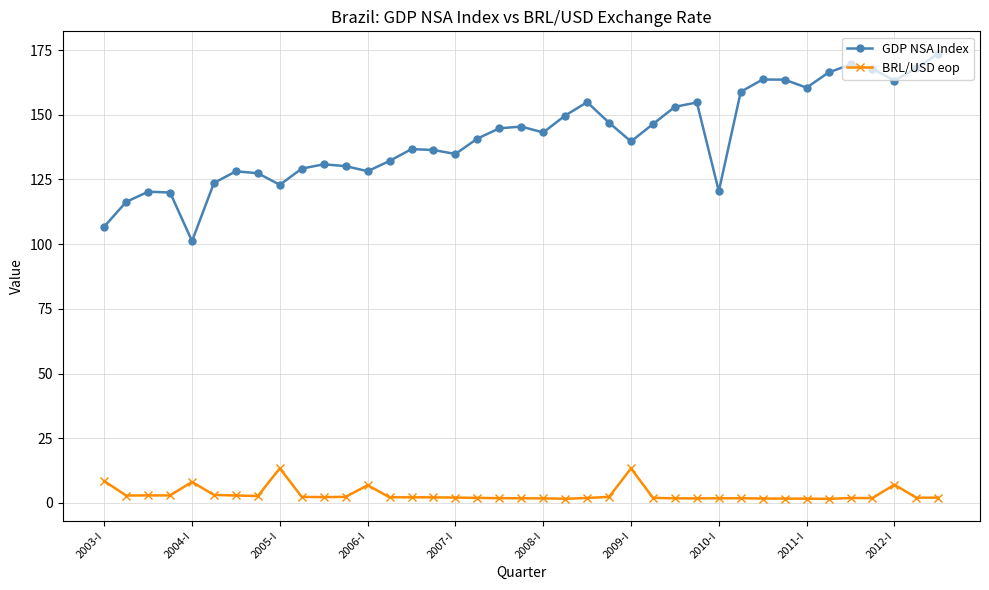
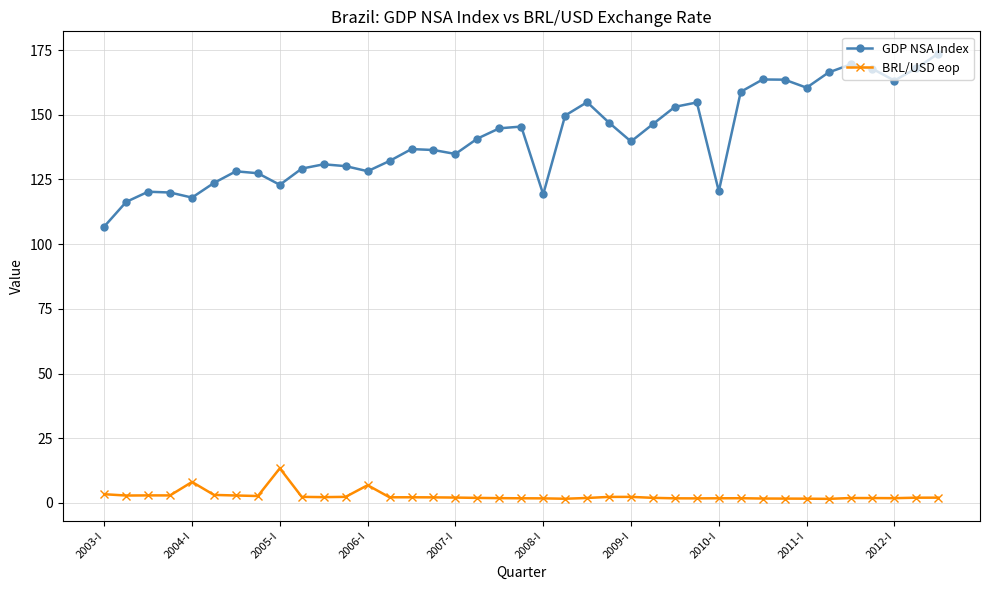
BRL/USD eop, 2003-I: 8 -> 3
GDP NSA Index, 2004-I: 101 -> 118
GDP NSA Index, 2008-I: 143 -> 119
BRL/USD eop, 2009-I: 13 -> 2
BRL/USD eop, 2012-I: 7 -> 2
